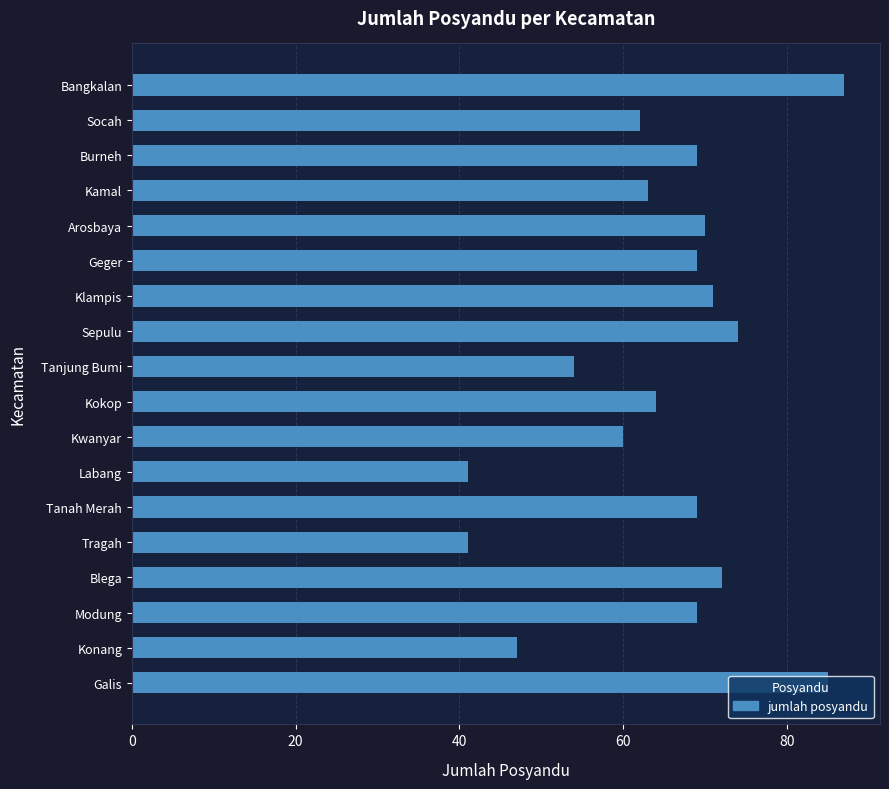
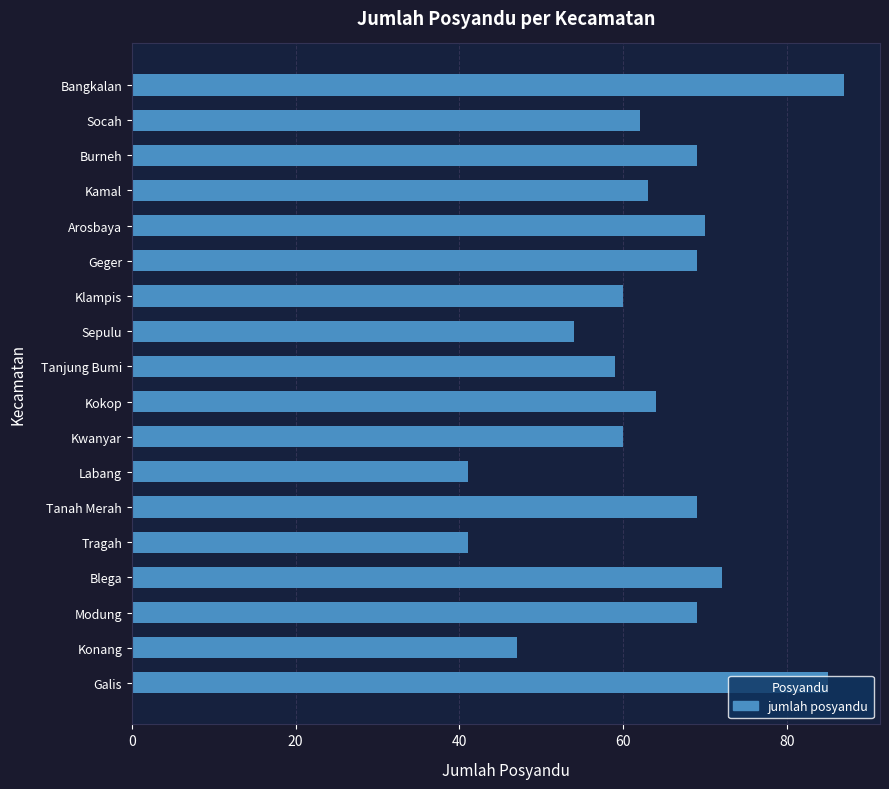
Klampis: 71 -> 60
Sepulu: 74 -> 54
Tanjung Bumi: 54 -> 59
